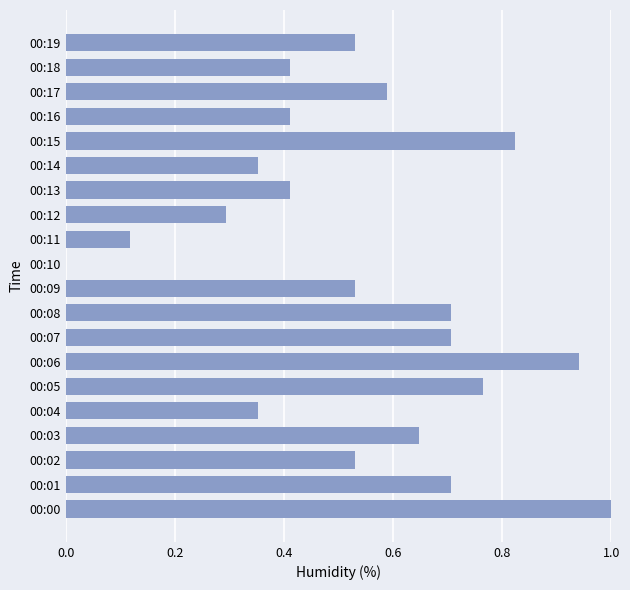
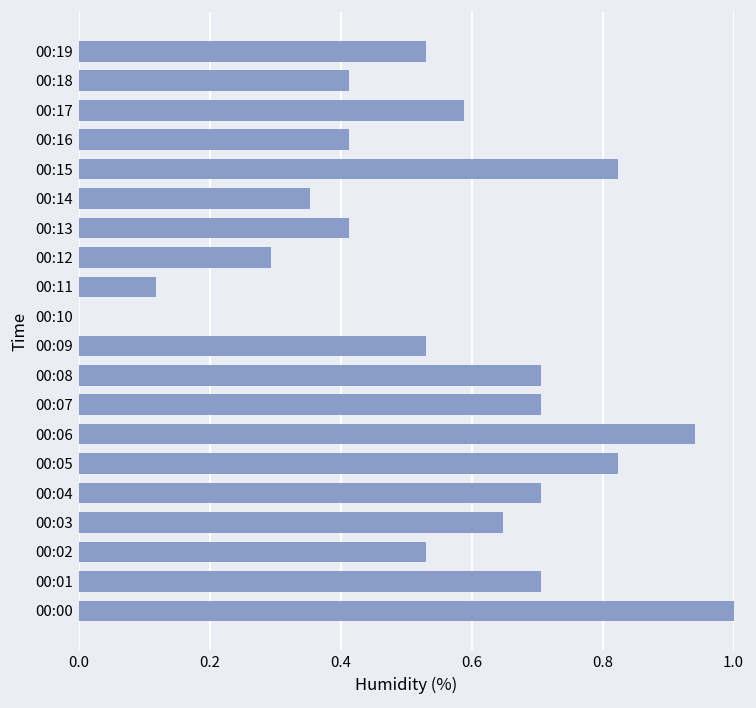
00:05: 0.76 -> 0.82
00:04: 0.35 -> 0.71
